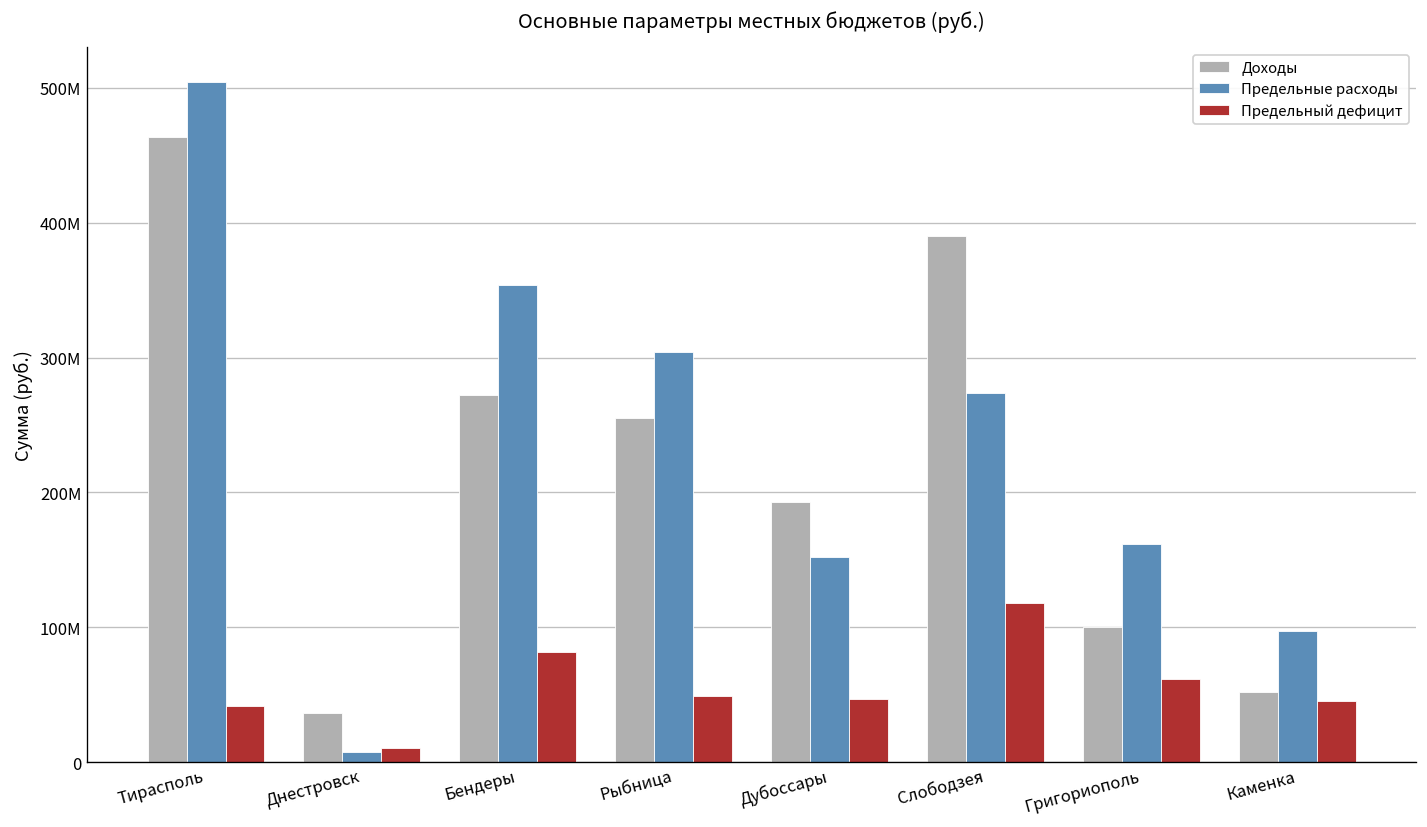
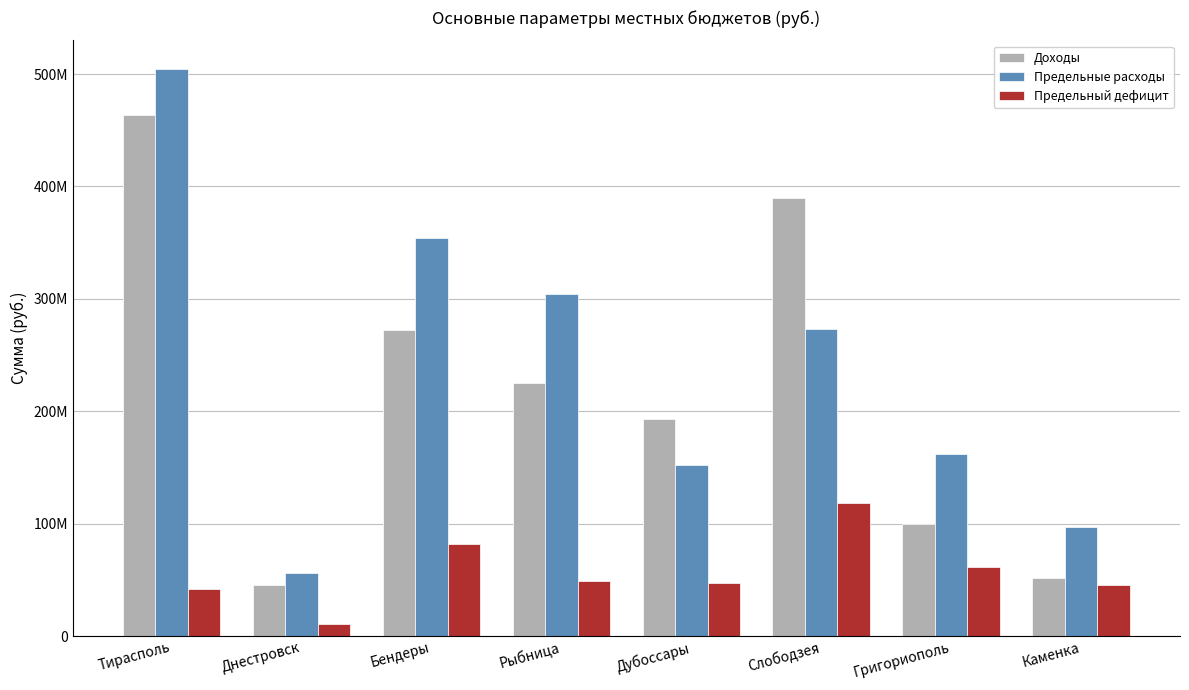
Доходы, Днестровск: 36000000 -> 45000000
Предельные расходы, Днестровск: 8000000 -> 56000000
Доходы, Рыбница: 255000000 -> 225000000
